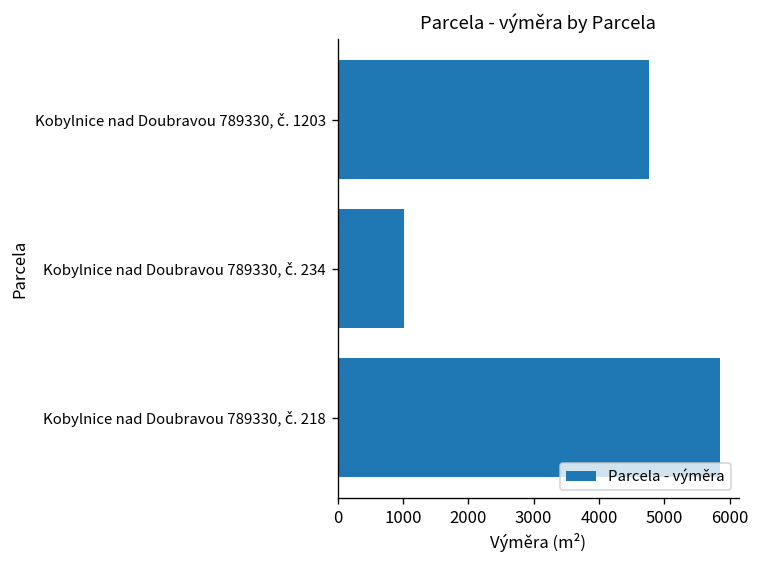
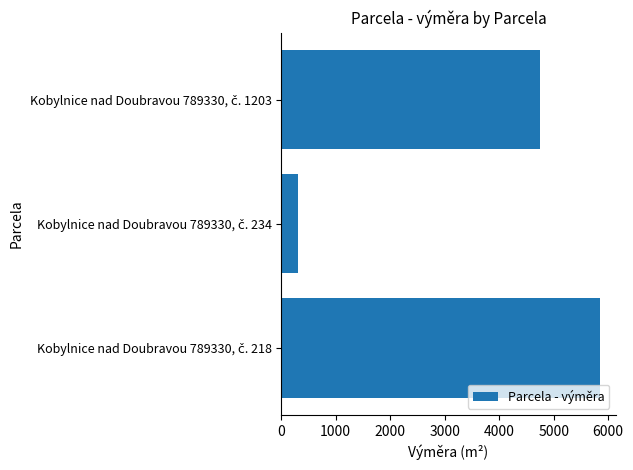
Kobylnice nad Doubravou 789330, č. 234: 1000 -> 300
